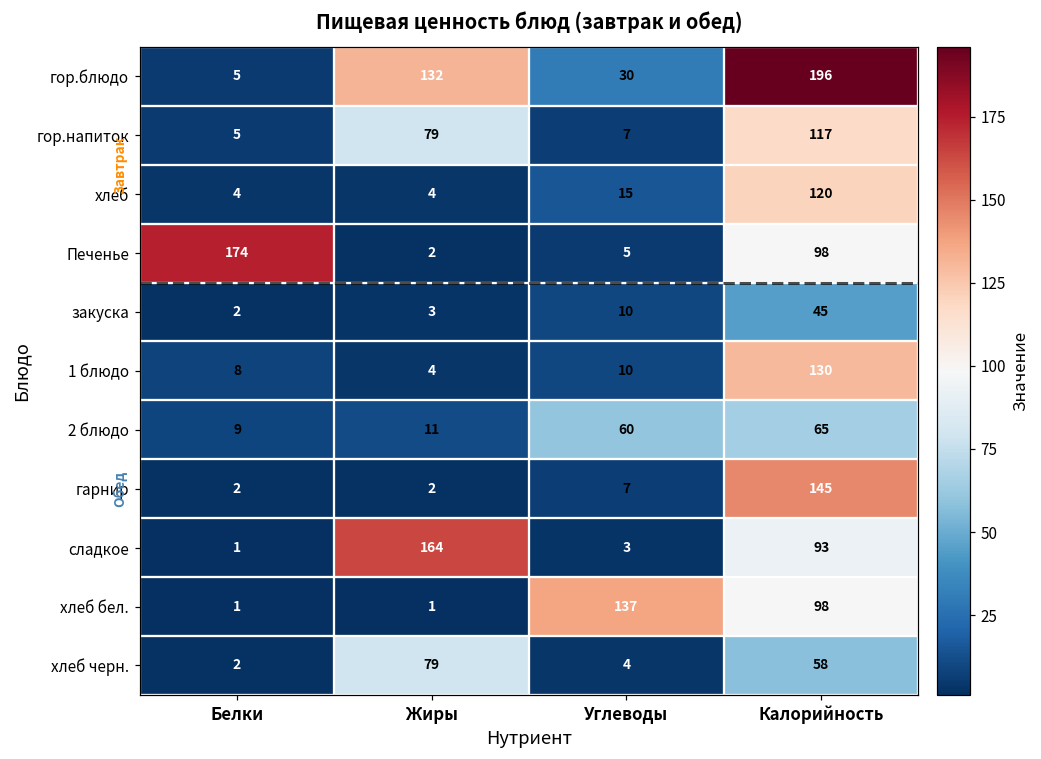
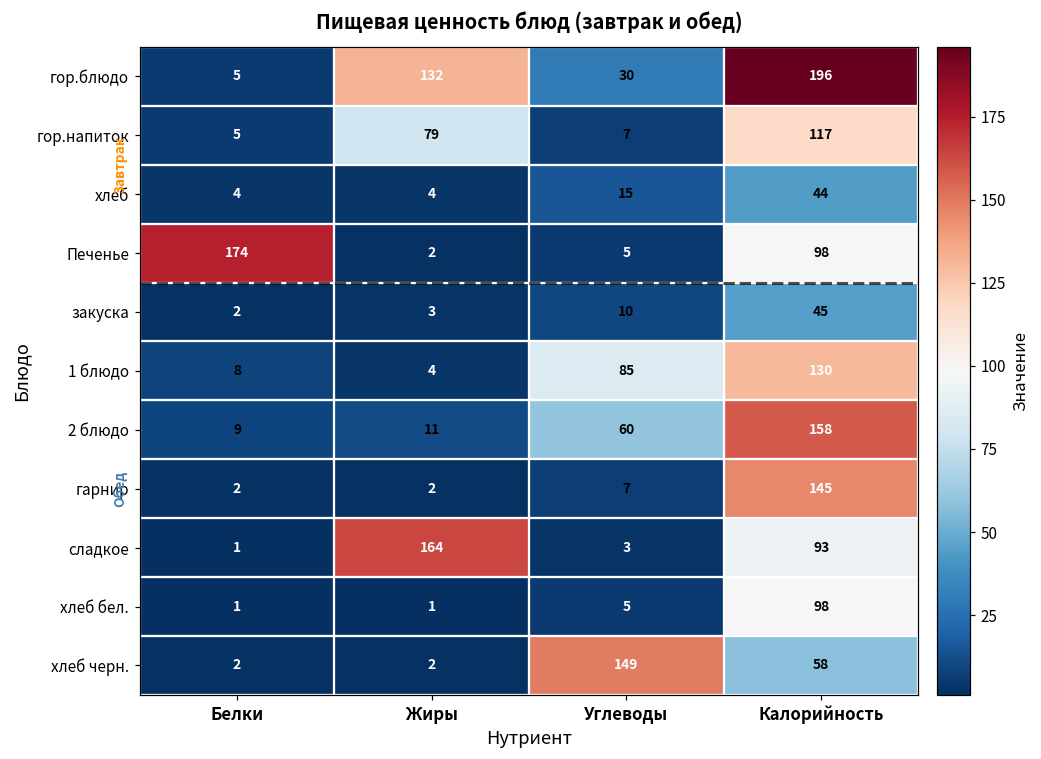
хлеб, Калорийность: 120 -> 44
1 блюдо, Углеводы: 10 -> 85
2 блюдо, Калорийность: 65 -> 158
хлеб бел., Углеводы: 137 -> 5
хлеб черн., Жиры: 79 -> 2
хлеб черн., Углеводы: 4 -> 149
